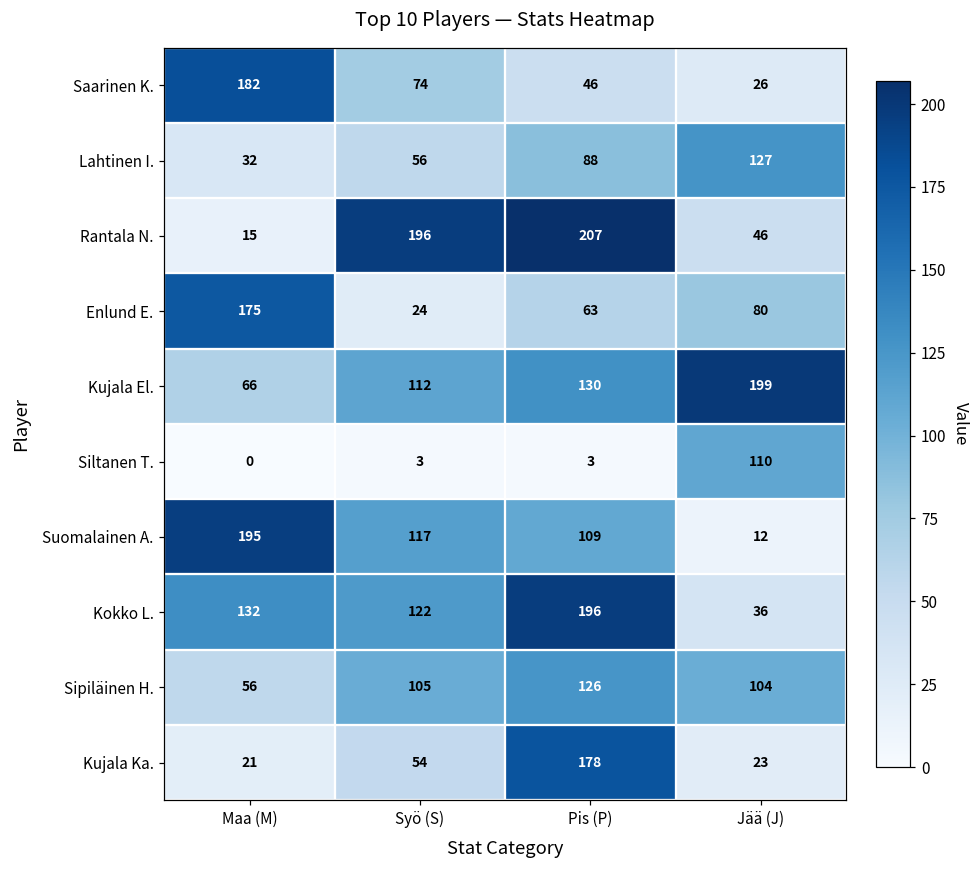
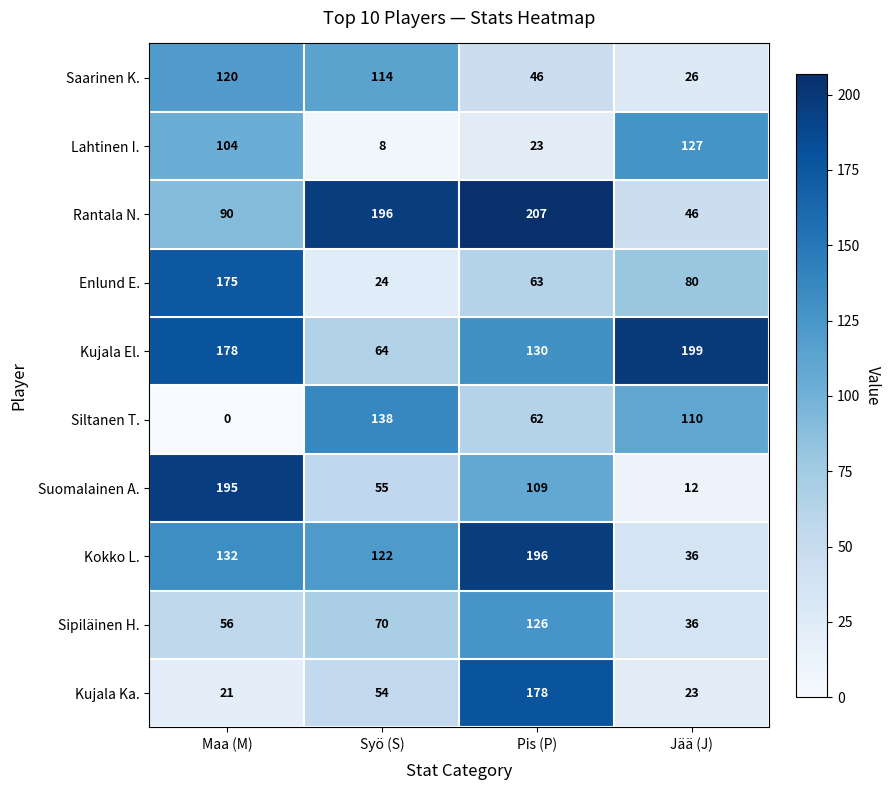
Saarinen K., Maa (M): 182 -> 120
Saarinen K., Syö (S): 74 -> 114
Lahtinen I., Maa (M): 32 -> 104
Lahtinen I., Syö (S): 56 -> 8
Lahtinen I., Pis (P): 88 -> 23
Rantala N., Maa (M): 15 -> 90
Kujala El., Maa (M): 66 -> 178
Kujala El., Syö (S): 112 -> 64
Siltanen T., Syö (S): 3 -> 138
Siltanen T., Pis (P): 3 -> 62
Suomalainen A., Syö (S): 117 -> 55
Sipiläinen H., Syö (S): 105 -> 70
Sipiläinen H., Jää (J): 104 -> 36
